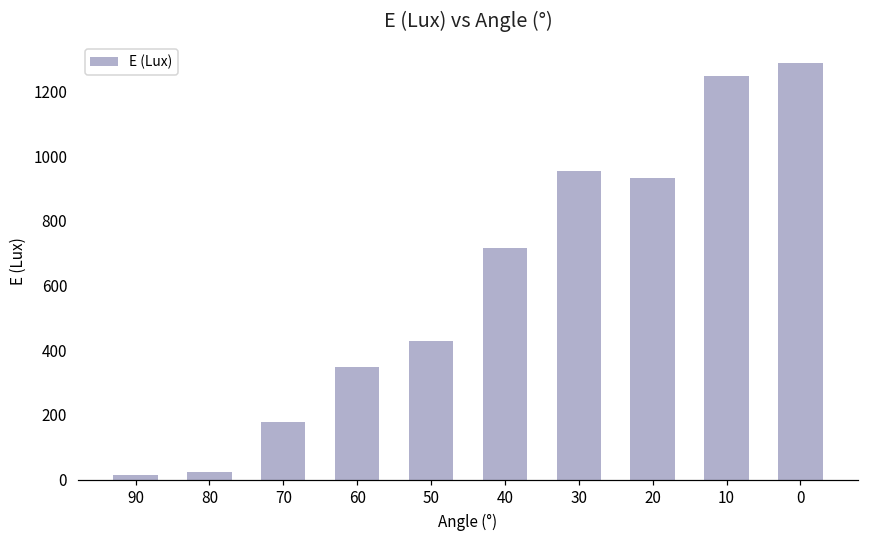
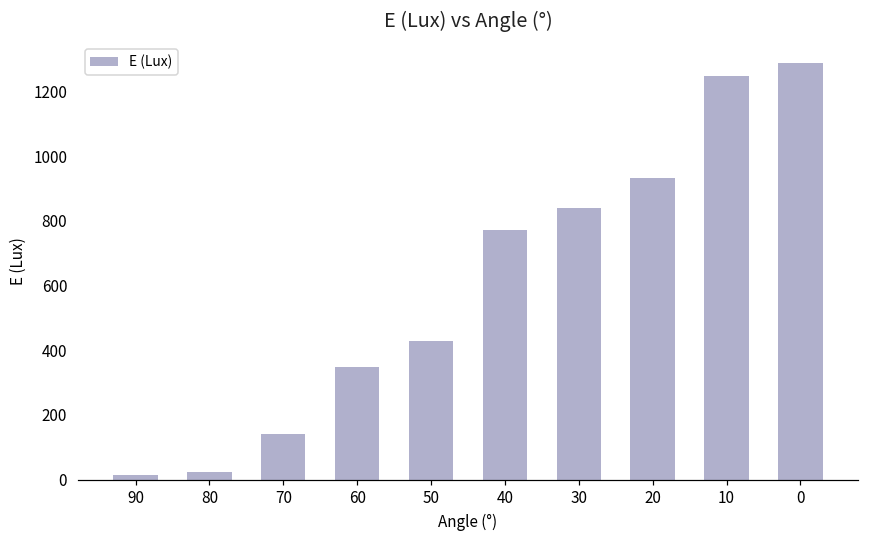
70: 180 -> 140
40: 720 -> 770
30: 960 -> 840
